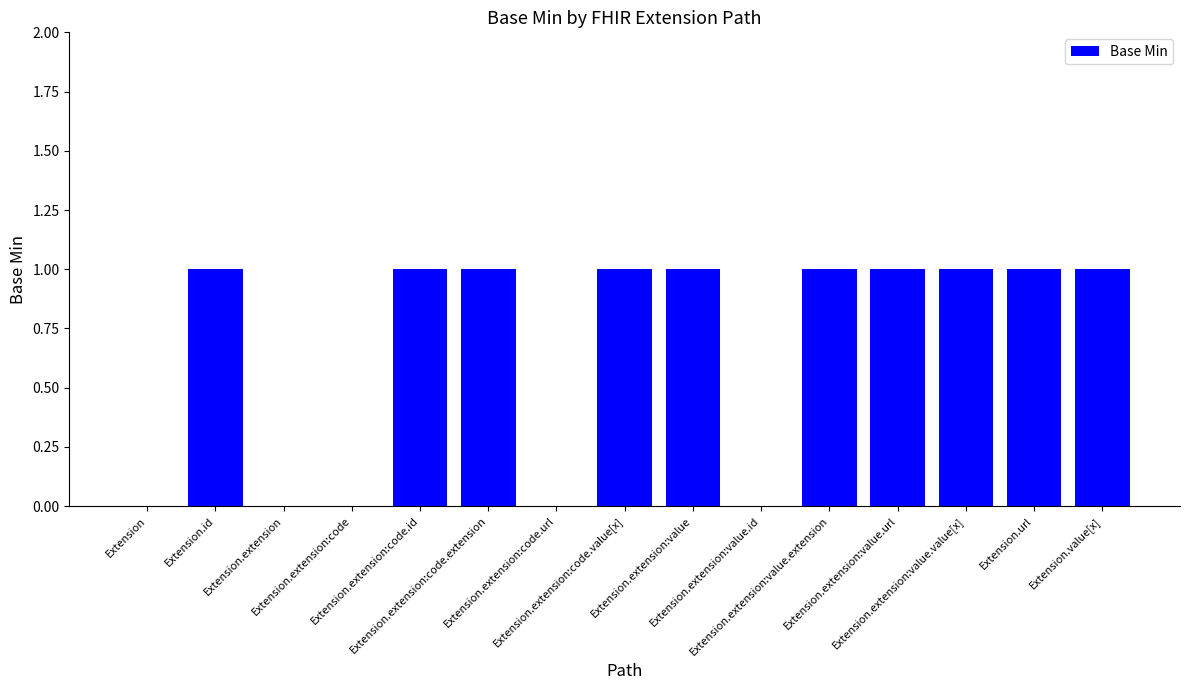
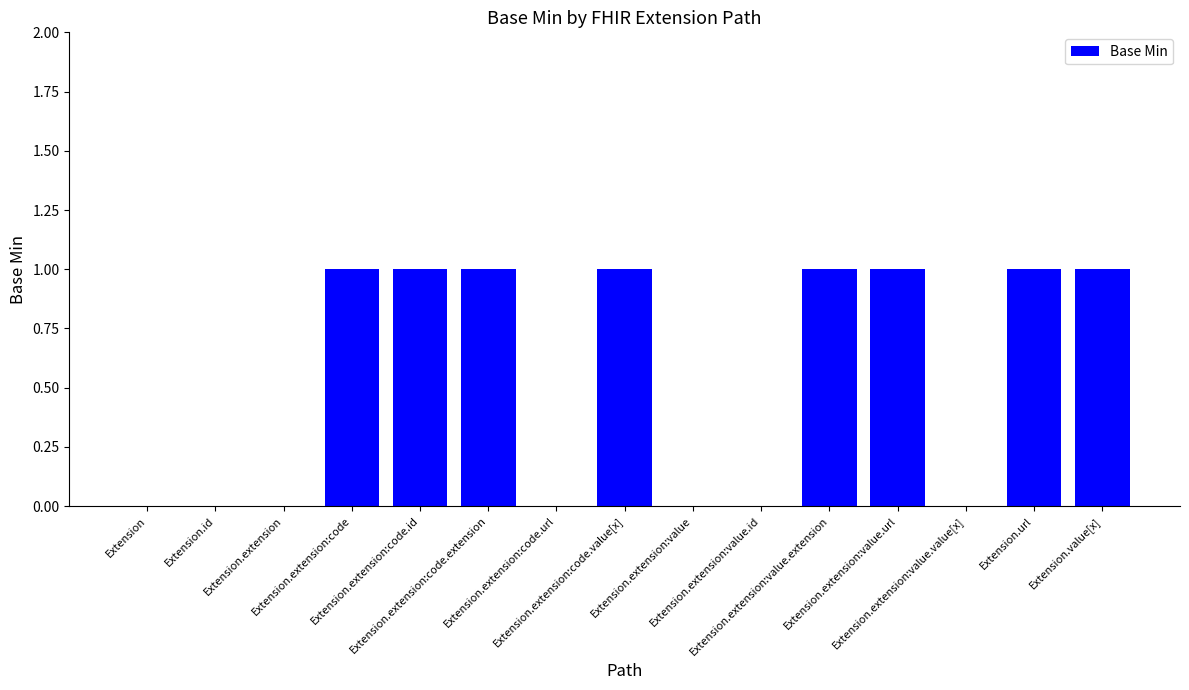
Extension.id: 1 -> 0
Extension.extension:code: 0 -> 1
Extension.extension:value: 1 -> 0
Extension.extension:value.value[x]: 1 -> 0
